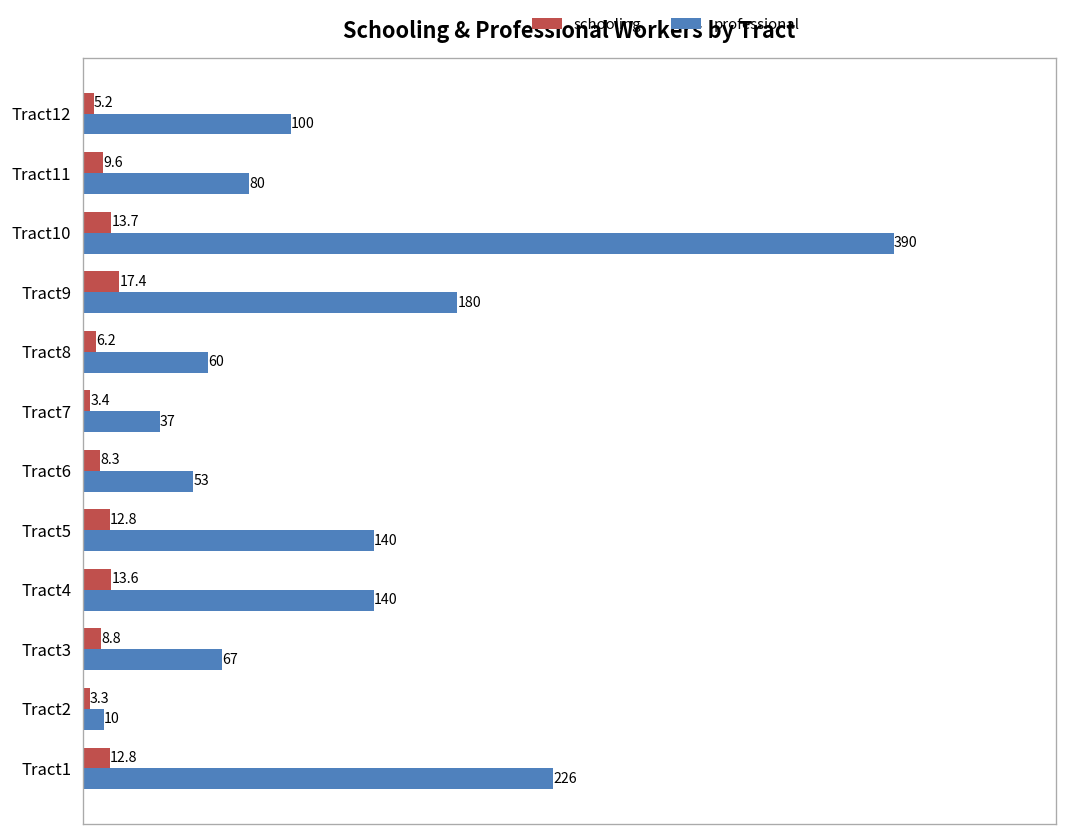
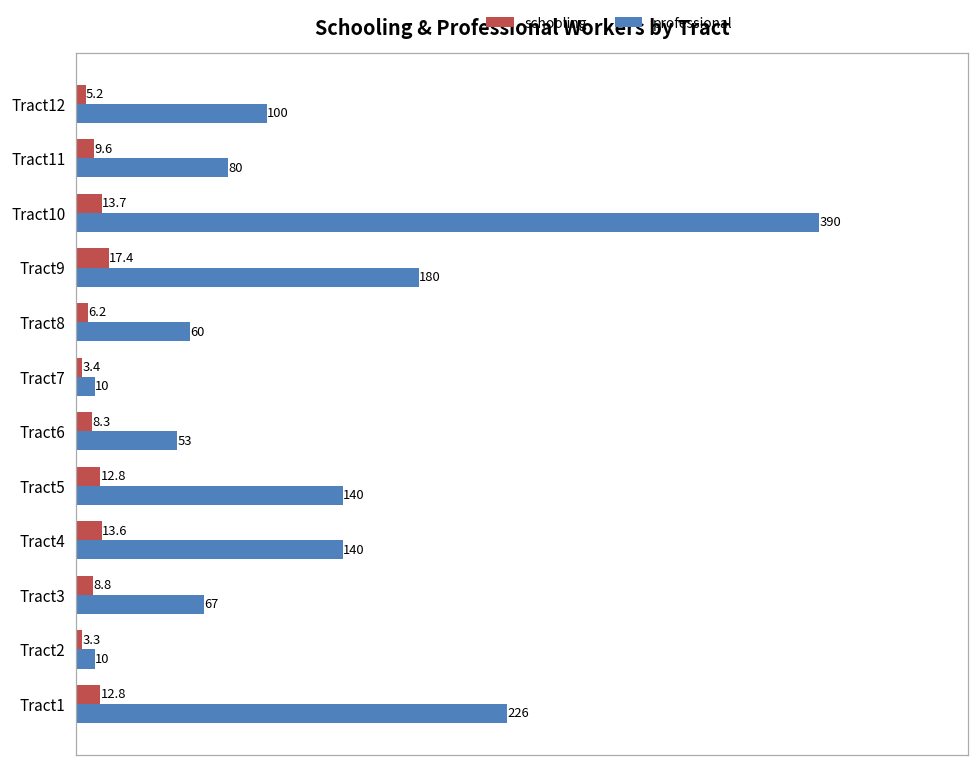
professional, Tract7: 37 -> 10
